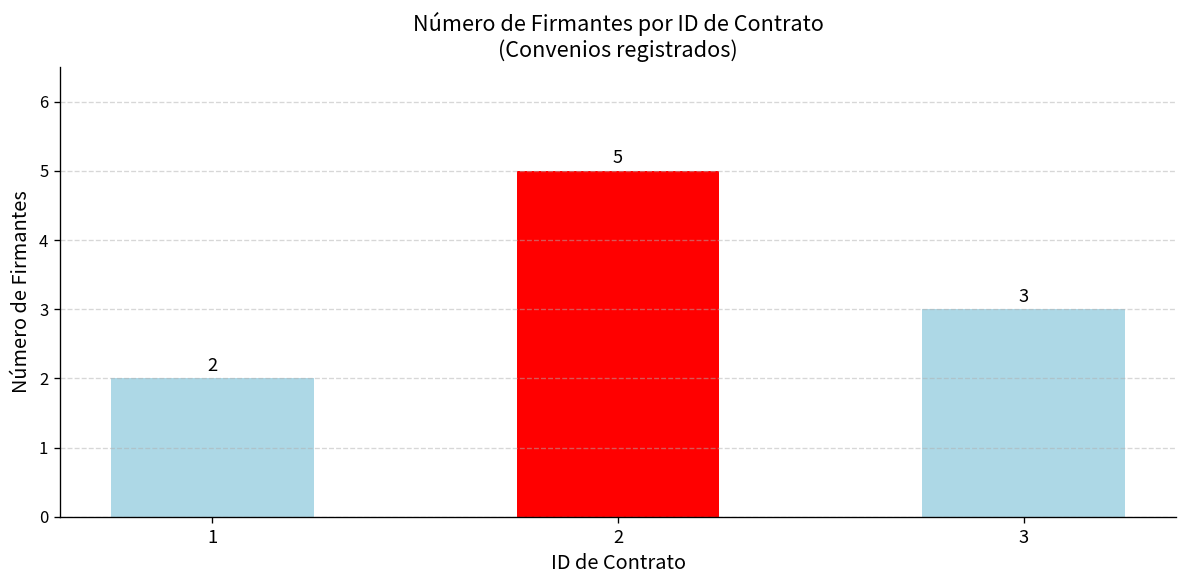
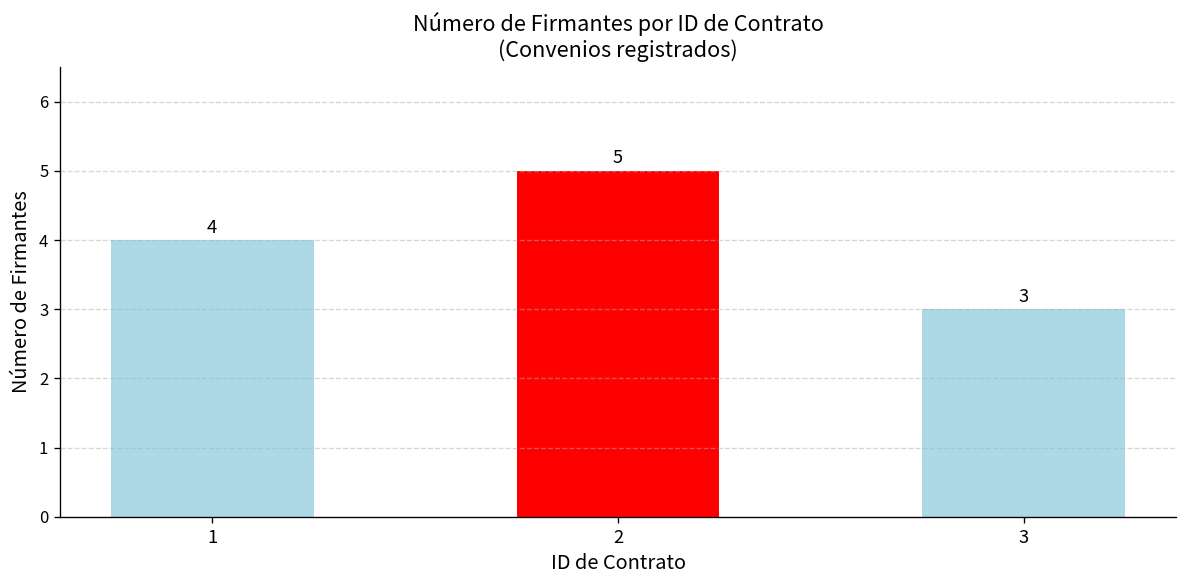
1: 2 -> 4
